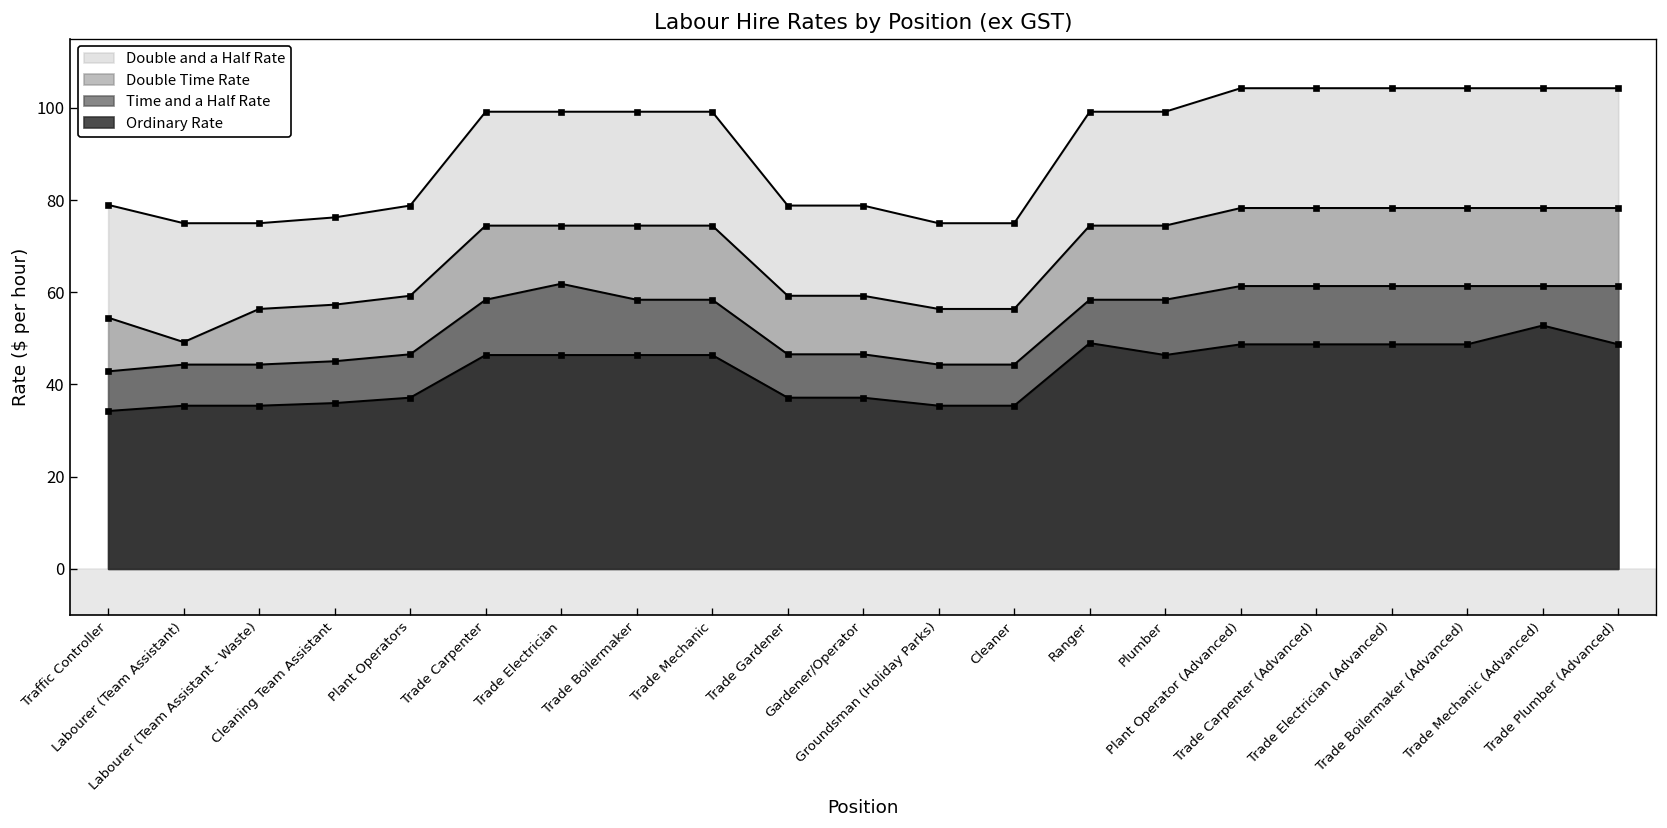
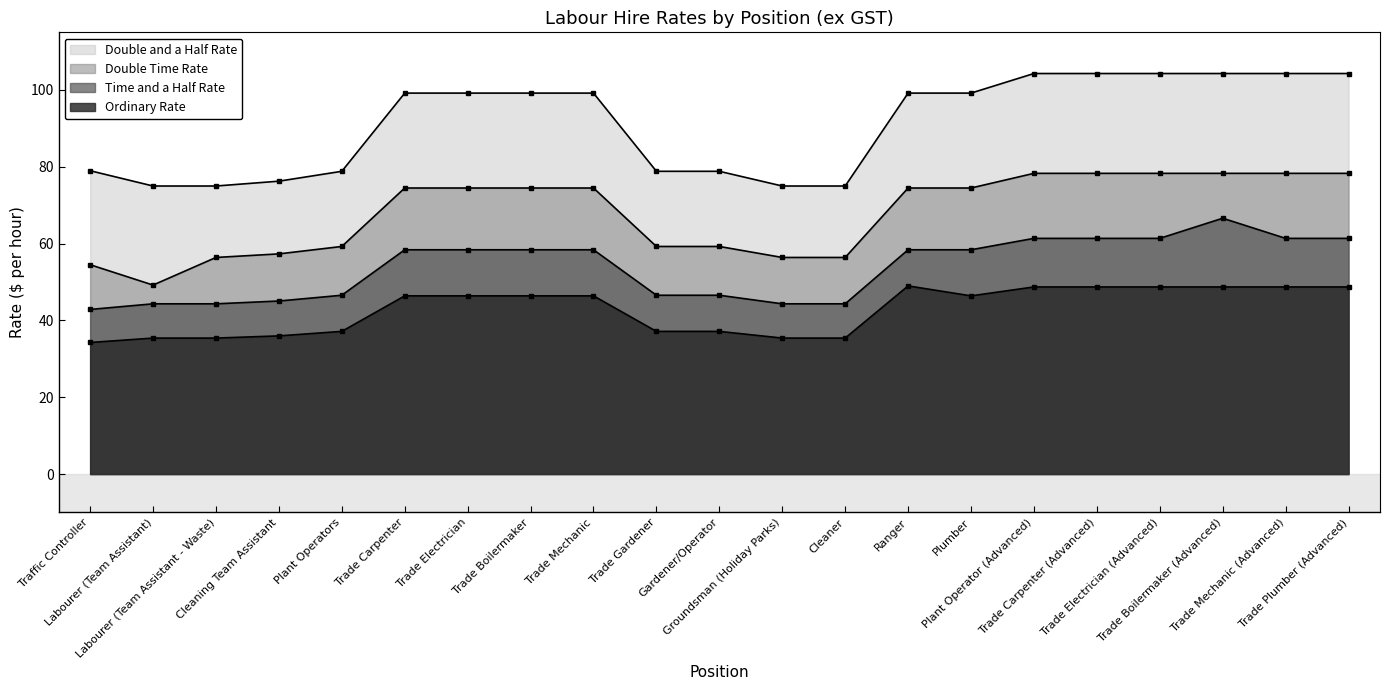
Time and a Half Rate, Trade Electrician: 62 -> 58
Time and a Half Rate, Trade Boilermaker (Advanced): 61 -> 67
Ordinary Rate, Trade Mechanic (Advanced): 53 -> 49
